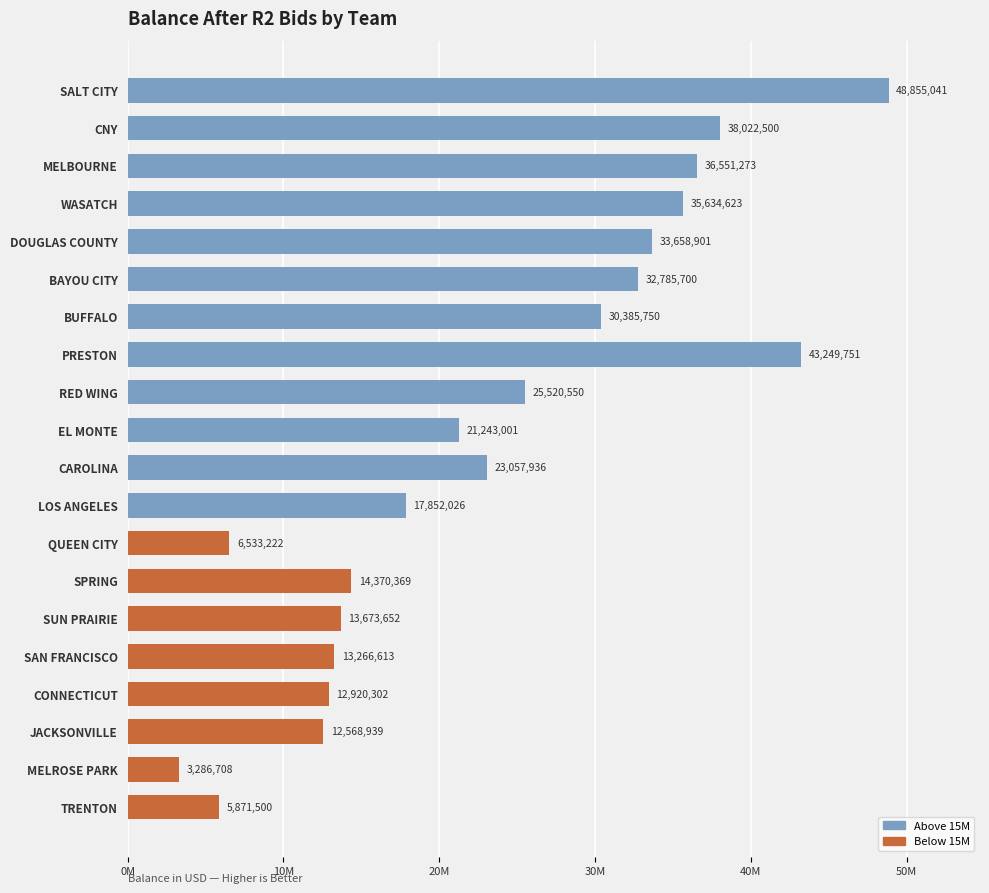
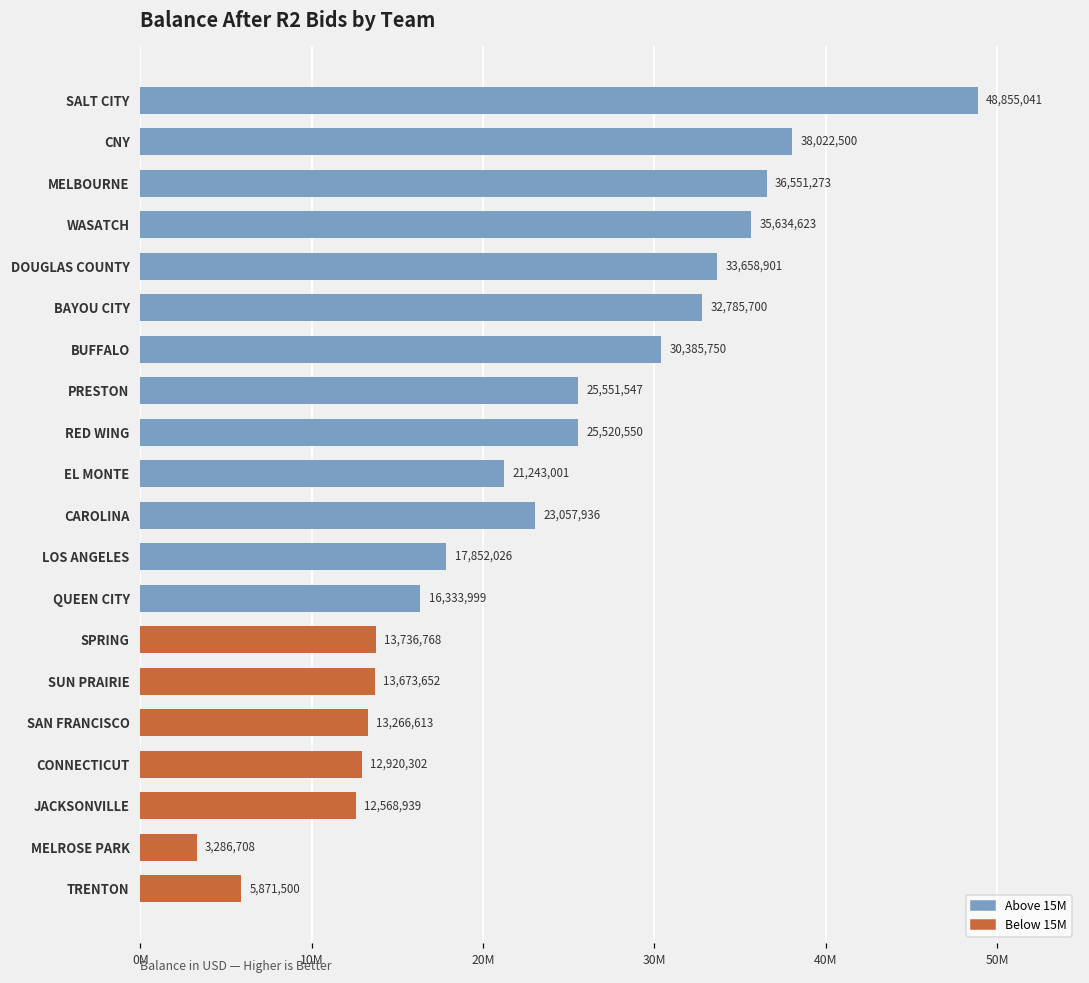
PRESTON: 43,249,751 -> 25,551,547
QUEEN CITY: 6,533,222 -> 16,333,999
SPRING: 14,370,369 -> 13,736,768
